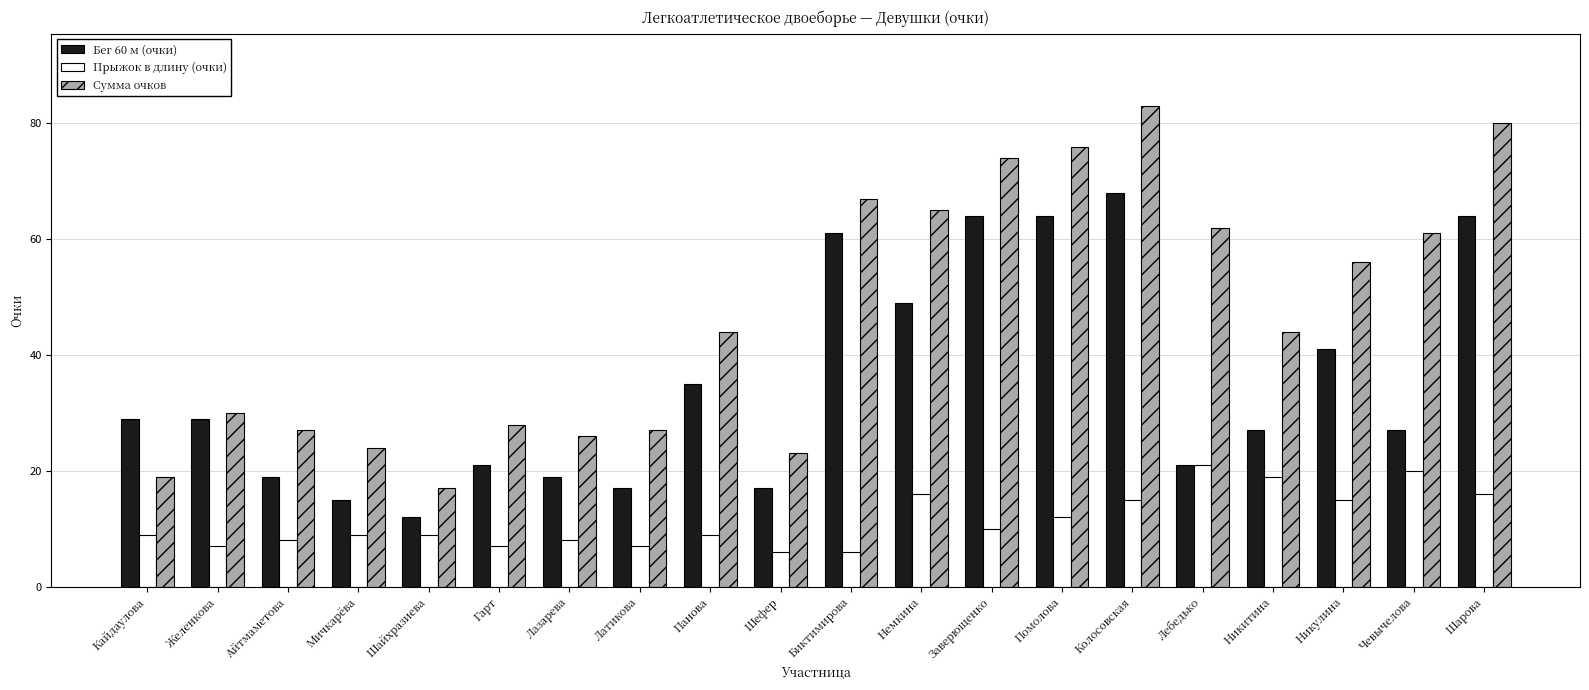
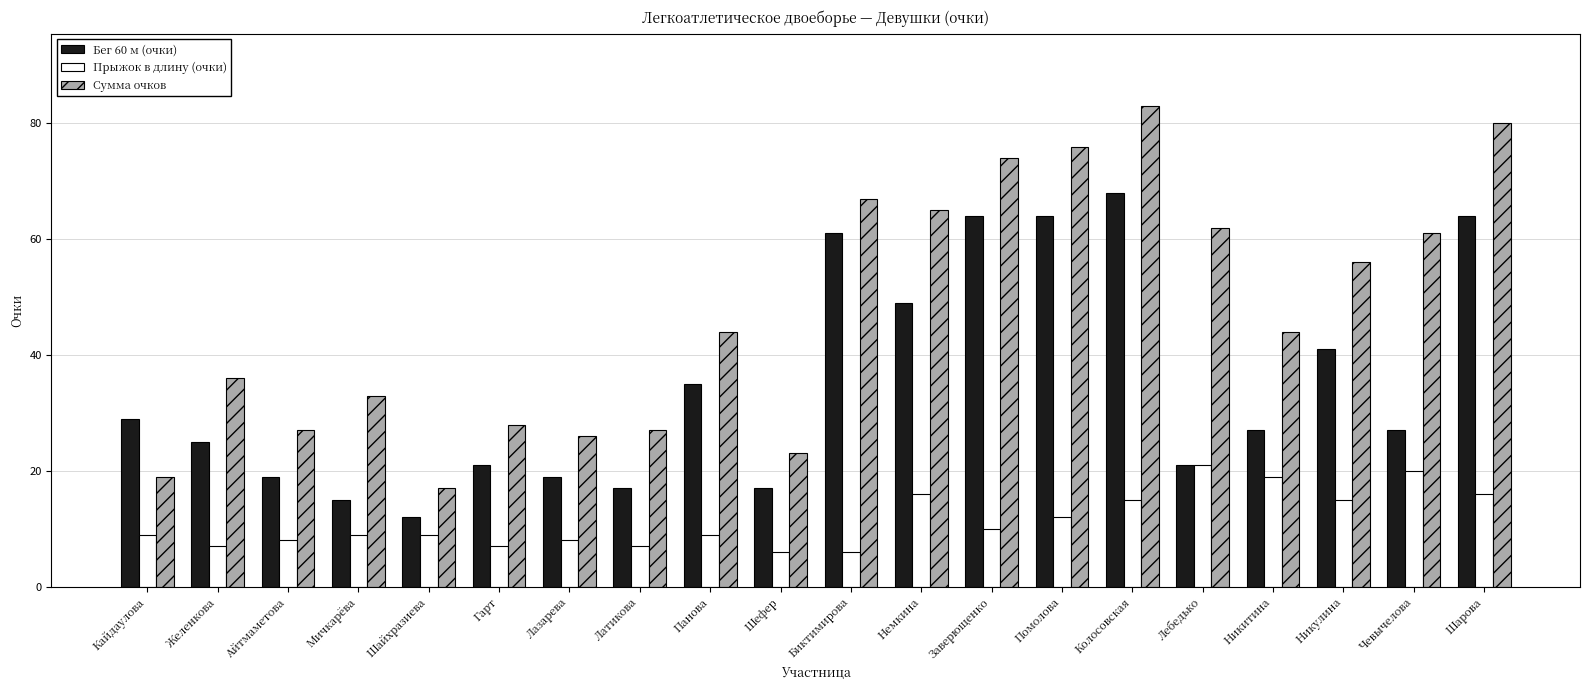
Бег 60 м (очки), Желенкова: 29 -> 25
Сумма очков, Желенкова: 30 -> 36
Сумма очков, Мичкарёва: 24 -> 33
